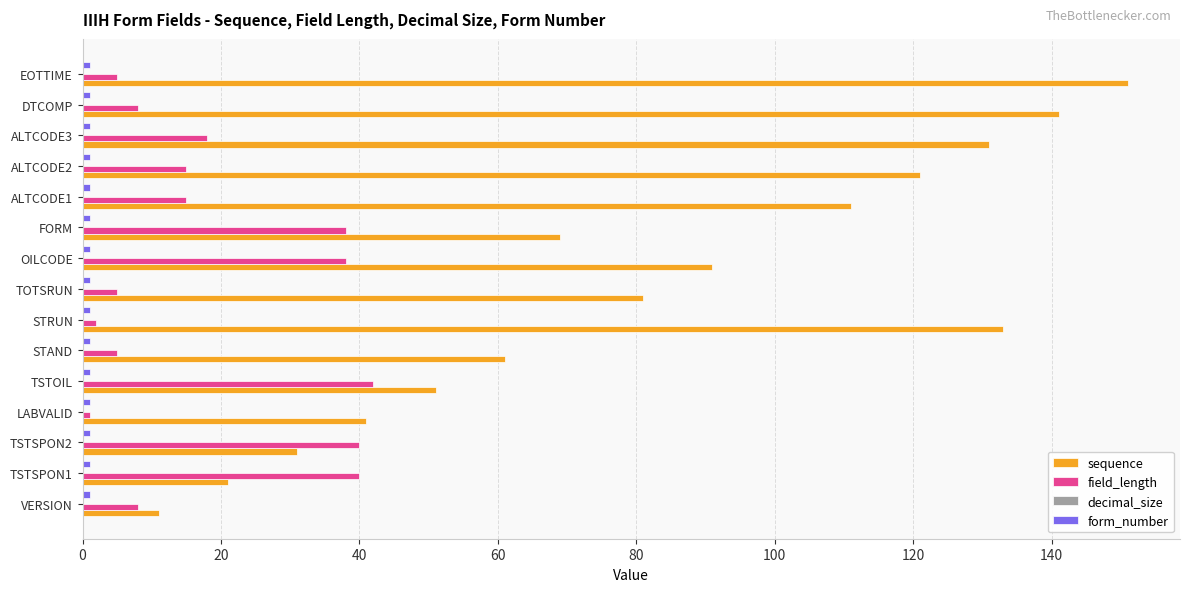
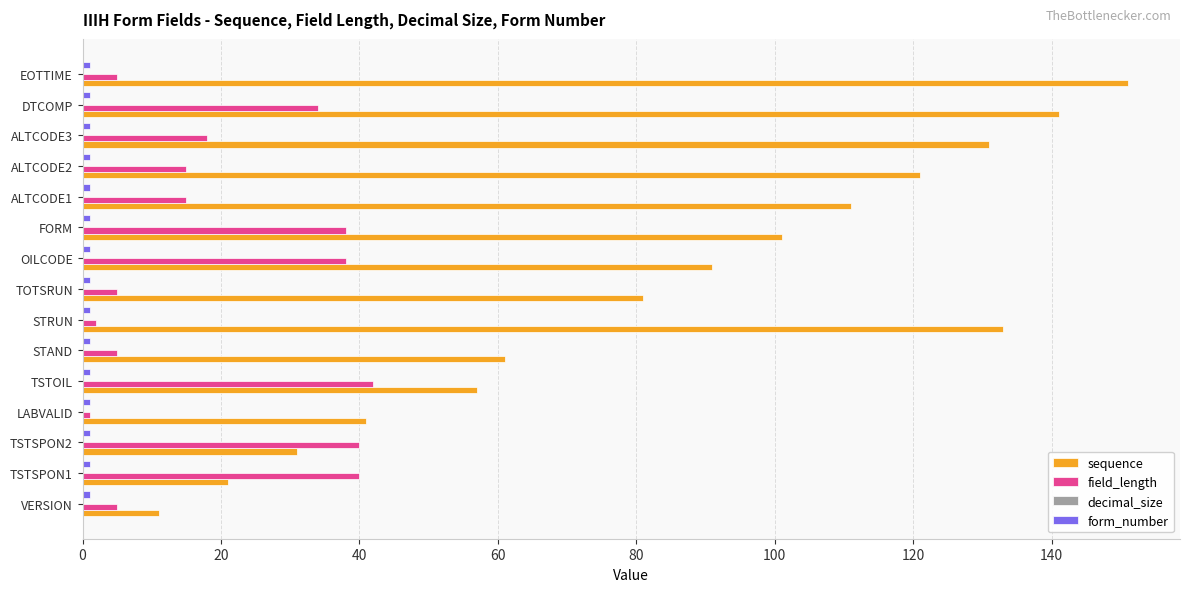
field_length, DTCOMP: 8 -> 34
sequence, FORM: 69 -> 101
sequence, TSTOIL: 51 -> 57
field_length, VERSION: 8 -> 5
